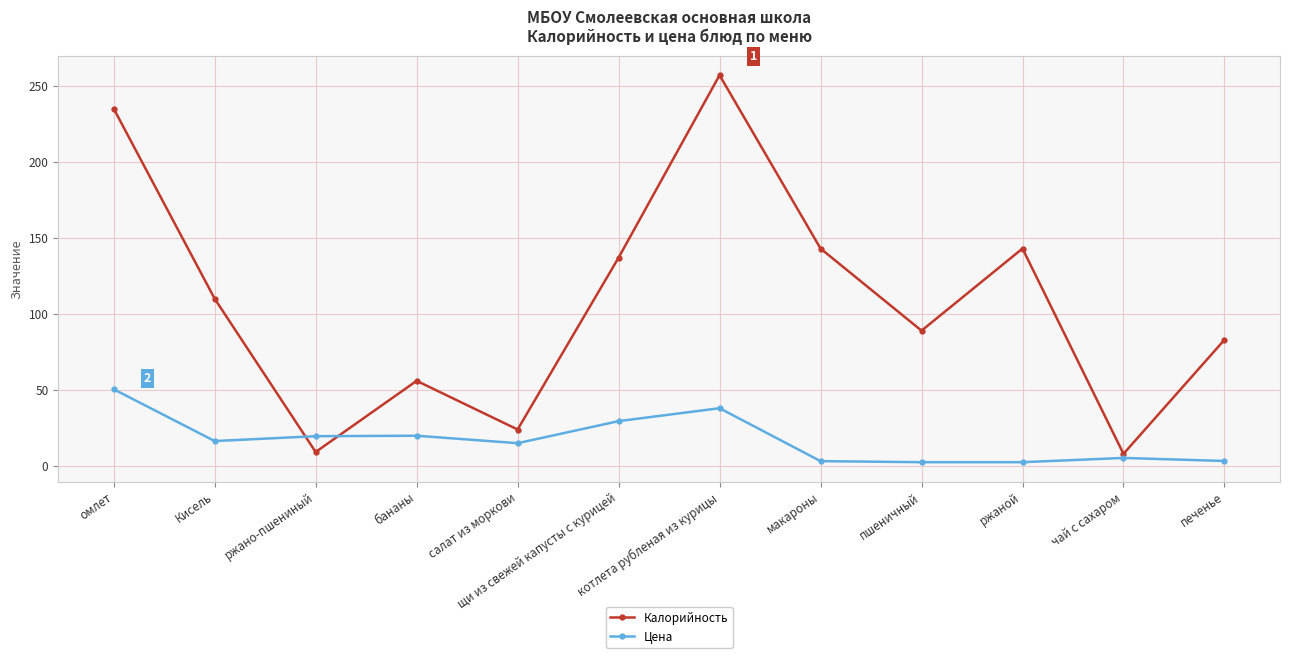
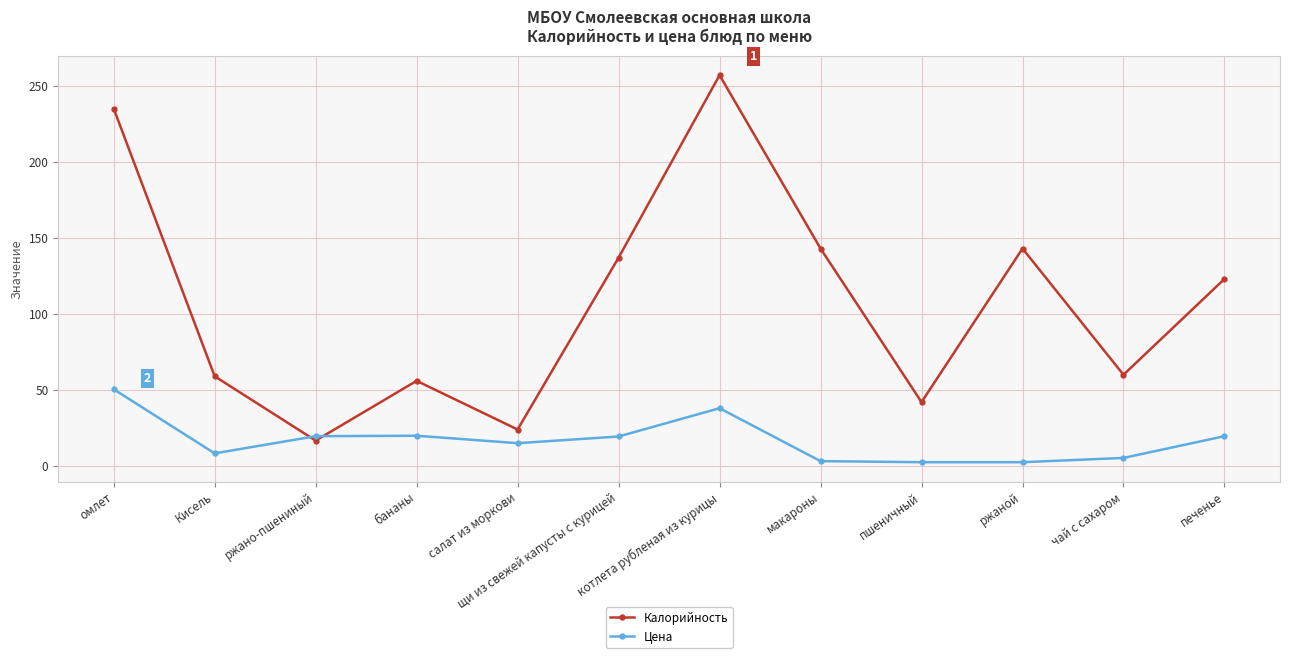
Калорийность, Кисель: 110 -> 59
Цена, Кисель: 16 -> 8
Калорийность, ржано-пшениный: 9 -> 17
Цена, щи из свежей капусты с курицей: 30 -> 19
Калорийность, пшеничный: 89 -> 42
Калорийность, чай с сахаром: 8 -> 60
Калорийность, печенье: 83 -> 123
Цена, печенье: 3 -> 20
